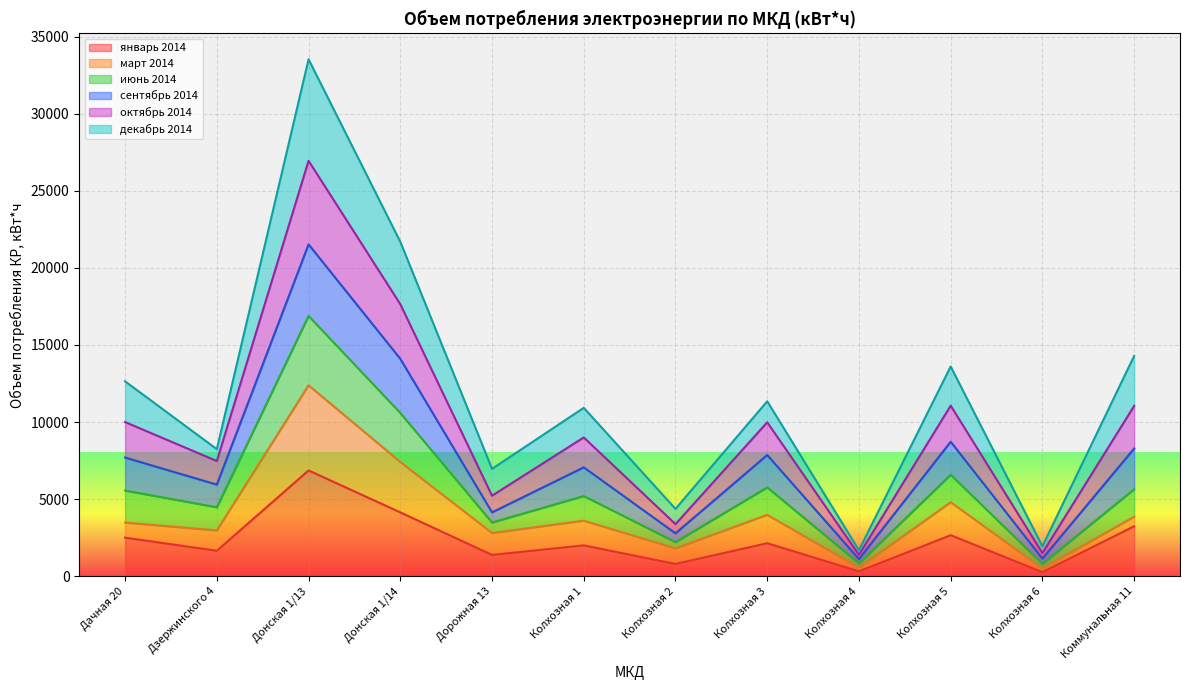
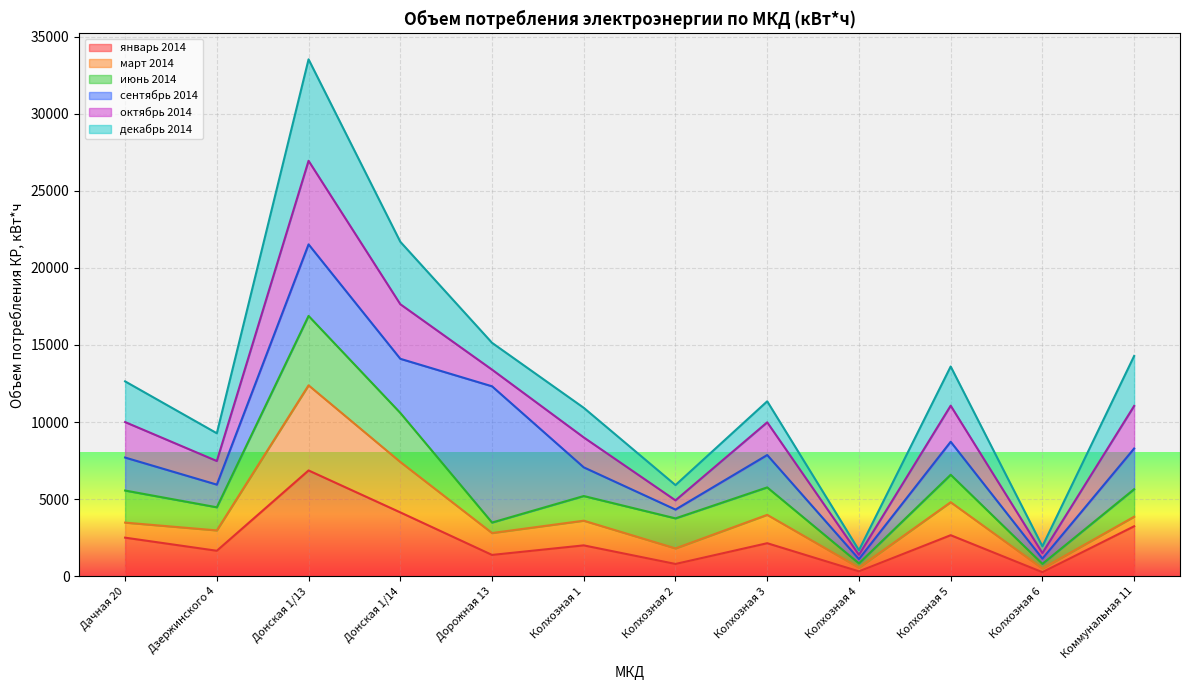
декабрь 2014, Дзержинского 4: 800 -> 1800
сентябрь 2014, Дорожная 13: 700 -> 8800
июнь 2014, Колхозная 2: 400 -> 1900
